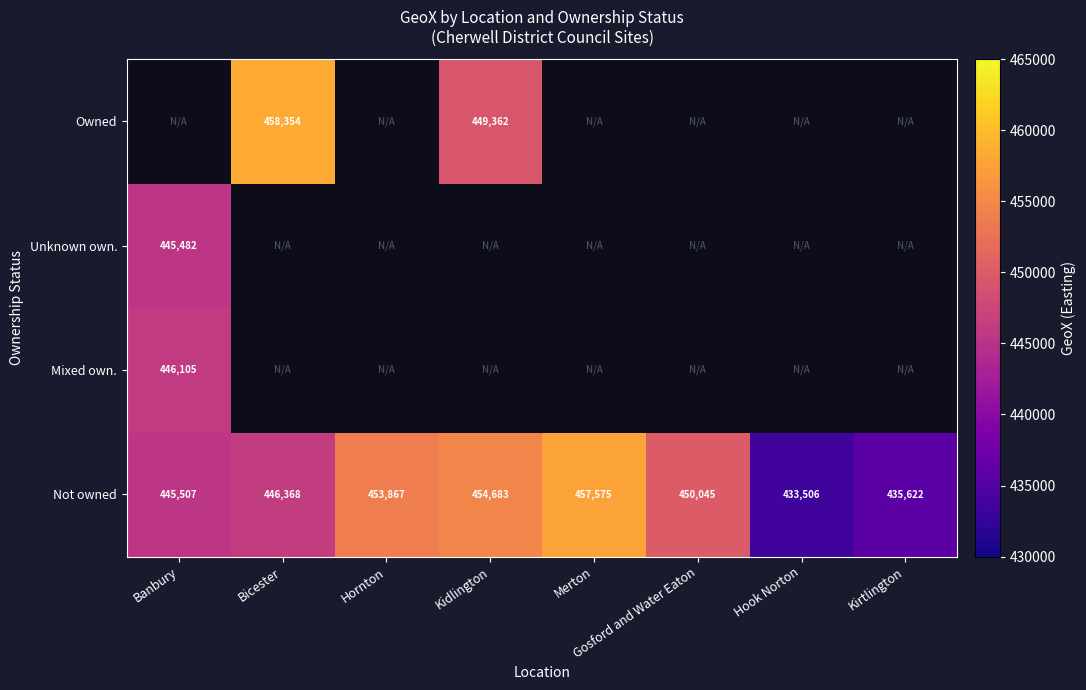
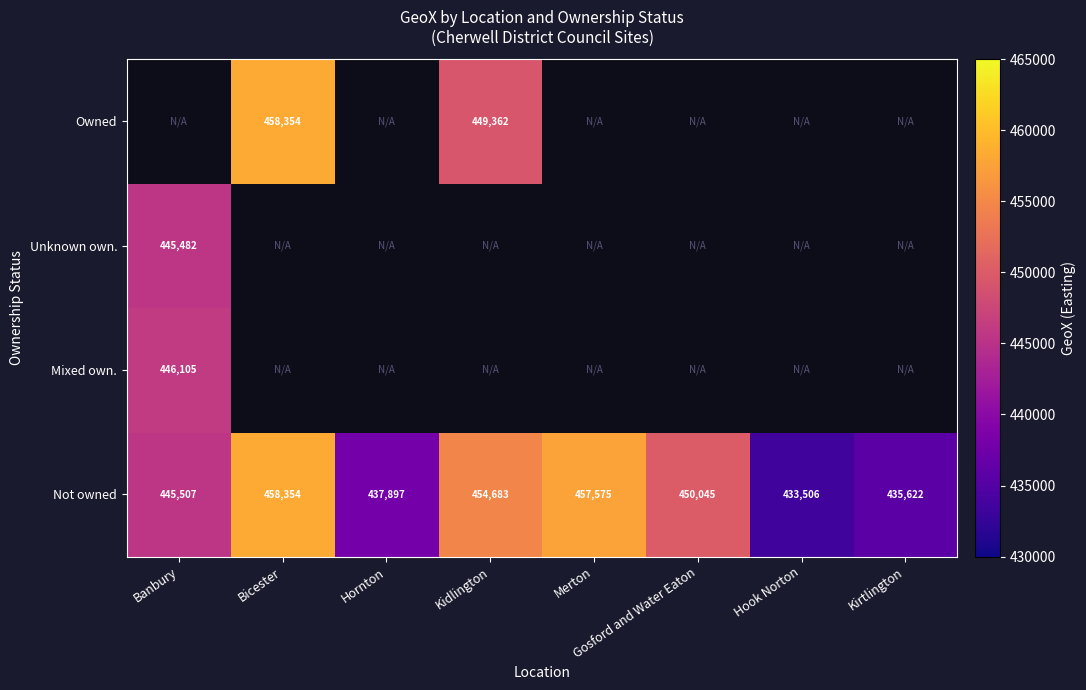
Not owned, Bicester: 446,368 -> 458,354
Not owned, Hornton: 453,867 -> 437,897
